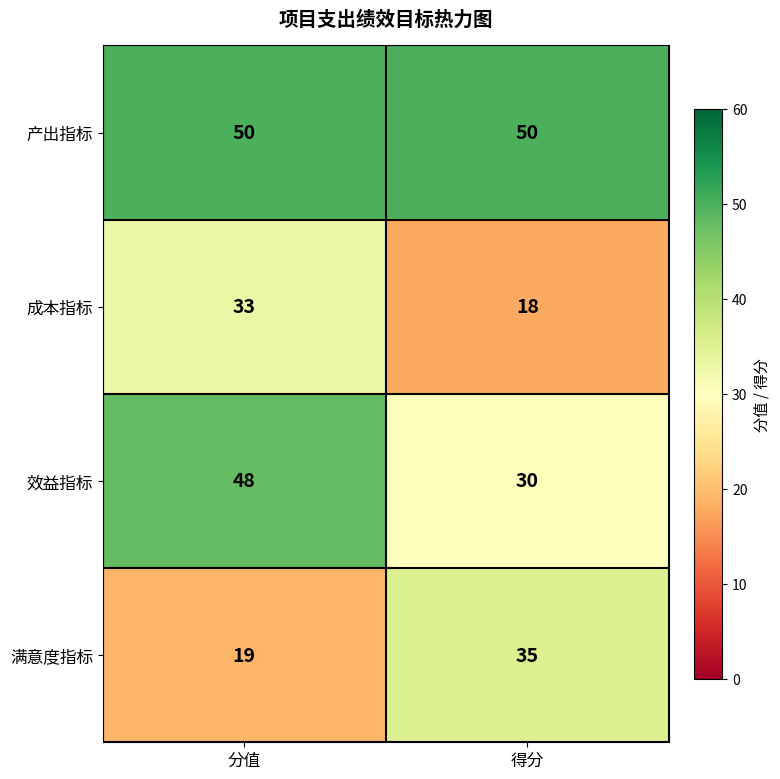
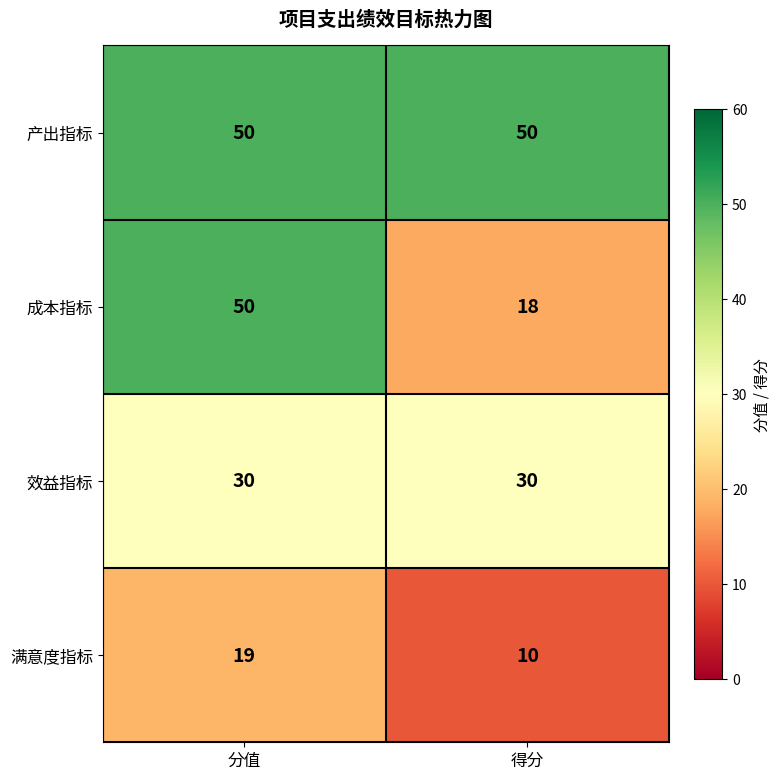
成本指标, 分值: 33 -> 50
效益指标, 分值: 48 -> 30
满意度指标, 得分: 35 -> 10
